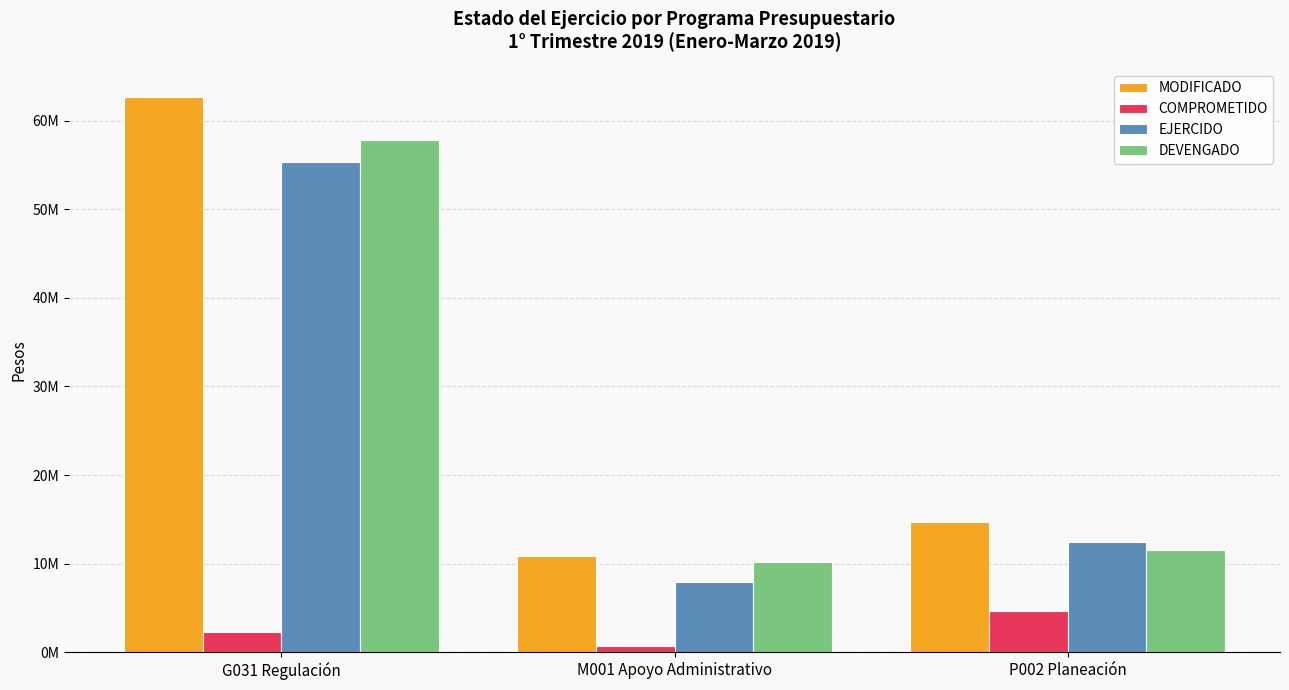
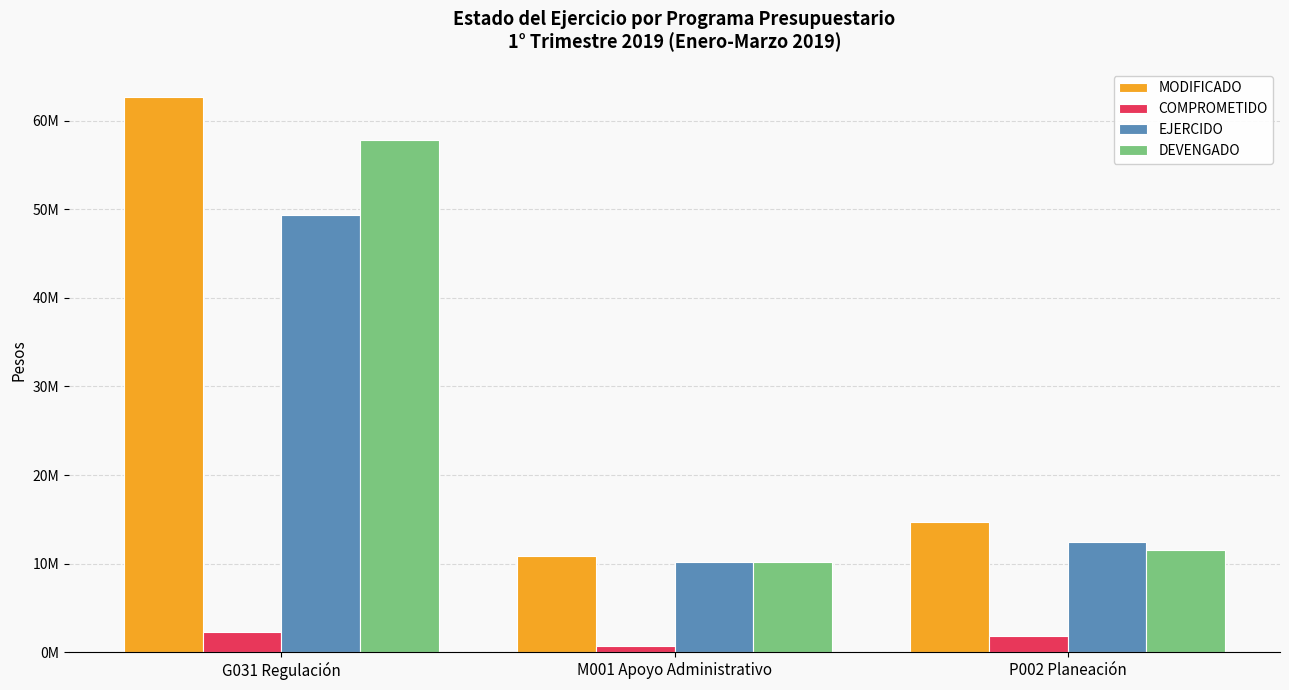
EJERCIDO, G031 Regulación: 55000000 -> 49000000
EJERCIDO, M001 Apoyo Administrativo: 8000000 -> 10000000
COMPROMETIDO, P002 Planeación: 5000000 -> 2000000
